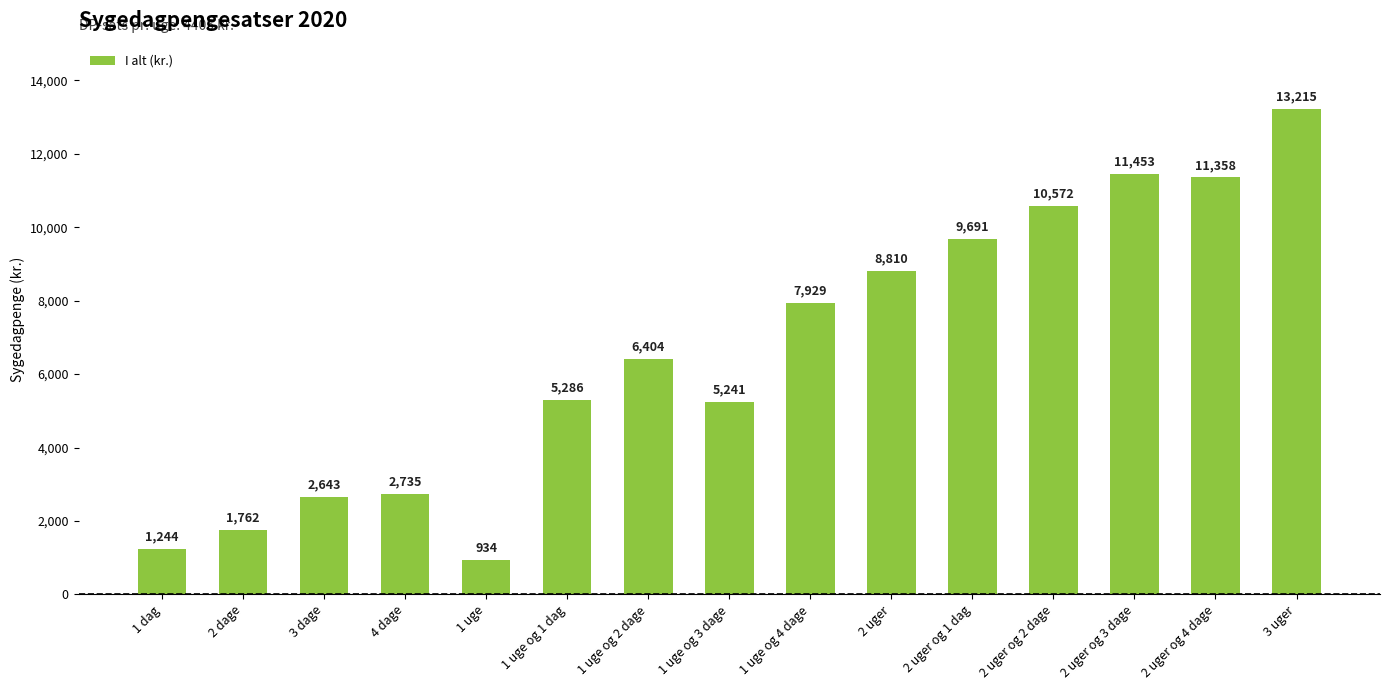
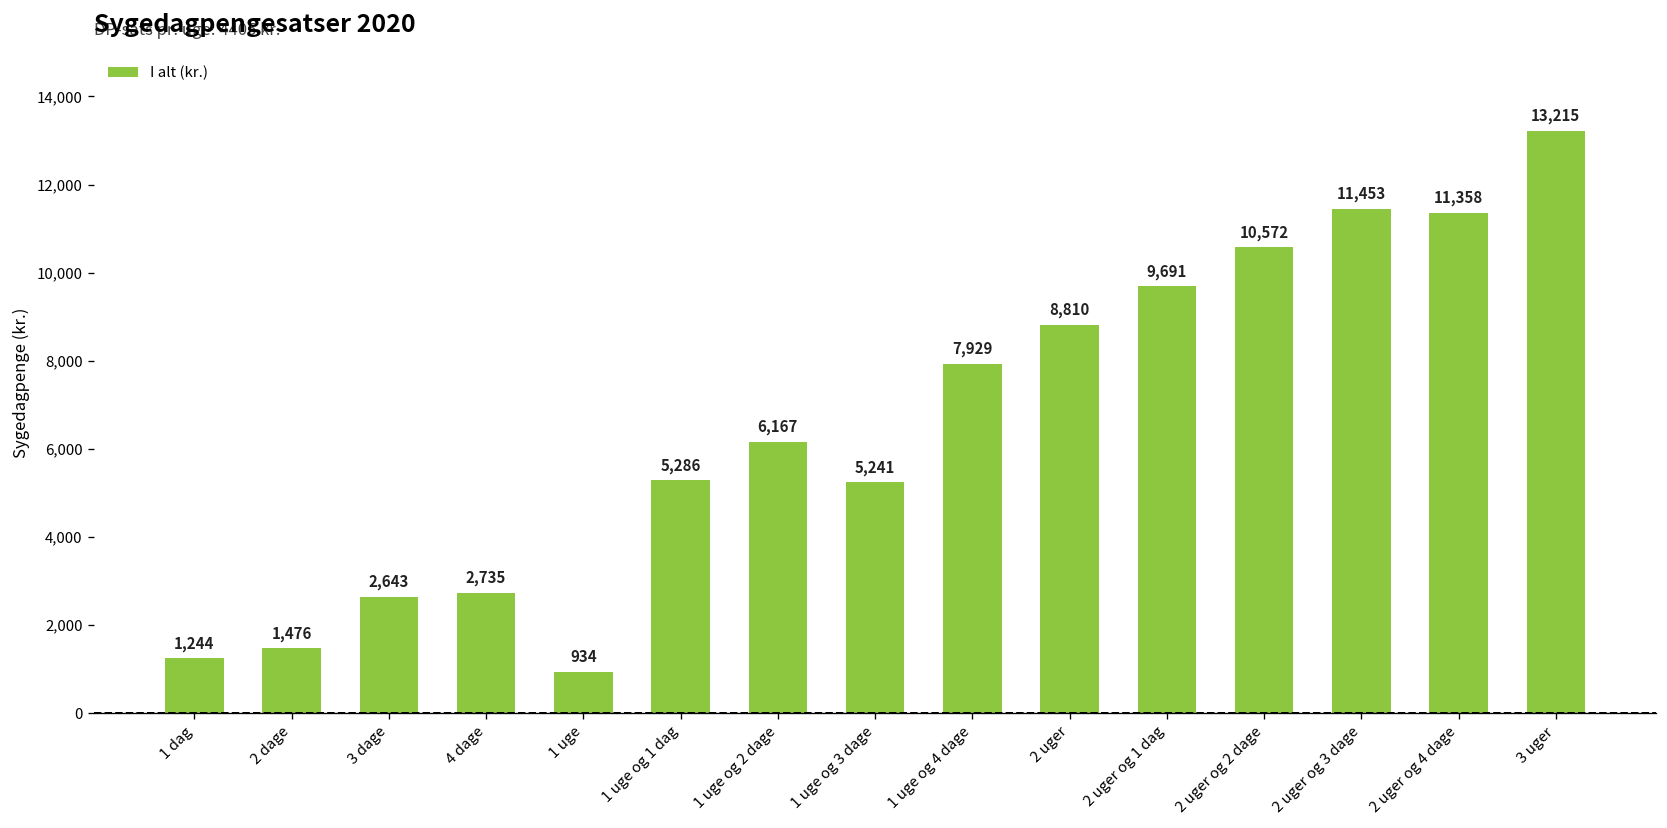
2 dage: 1,762 -> 1,476
1 uge og 2 dage: 6,404 -> 6,167
